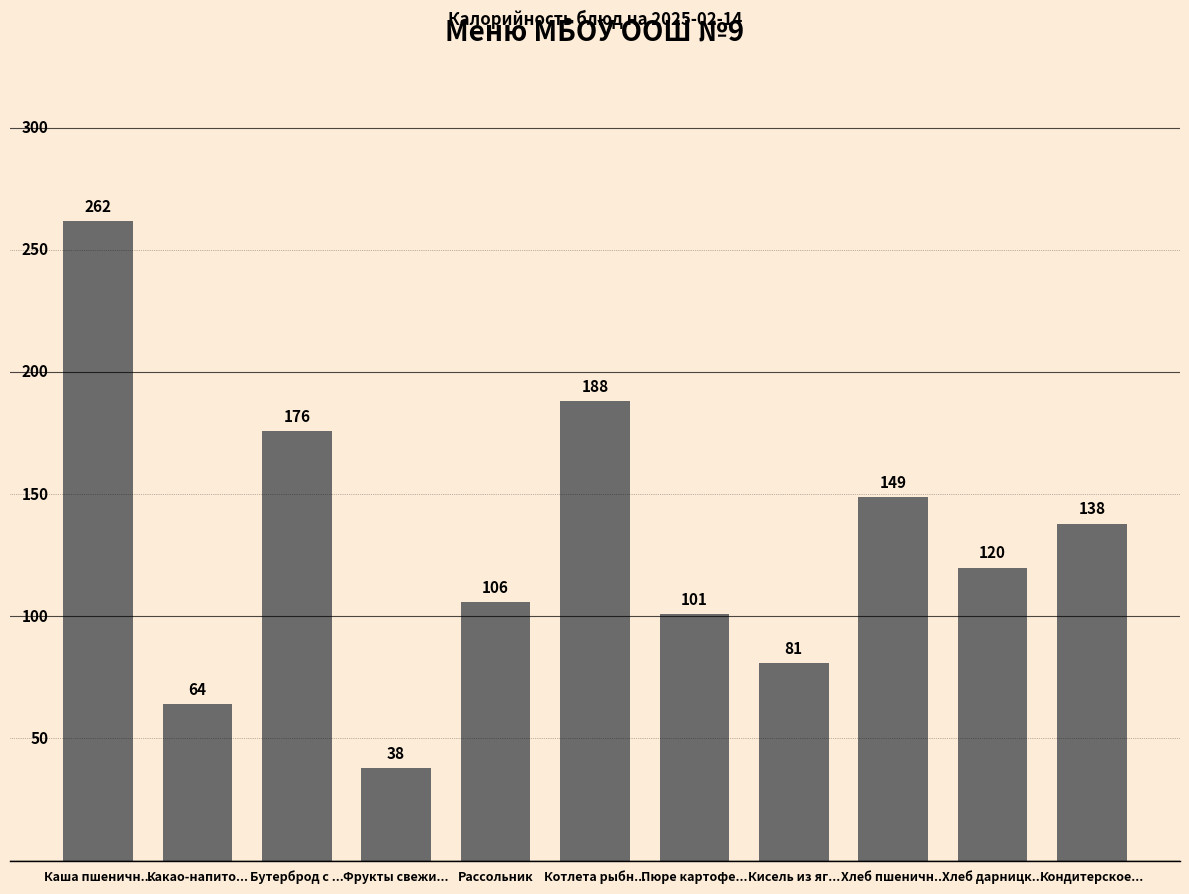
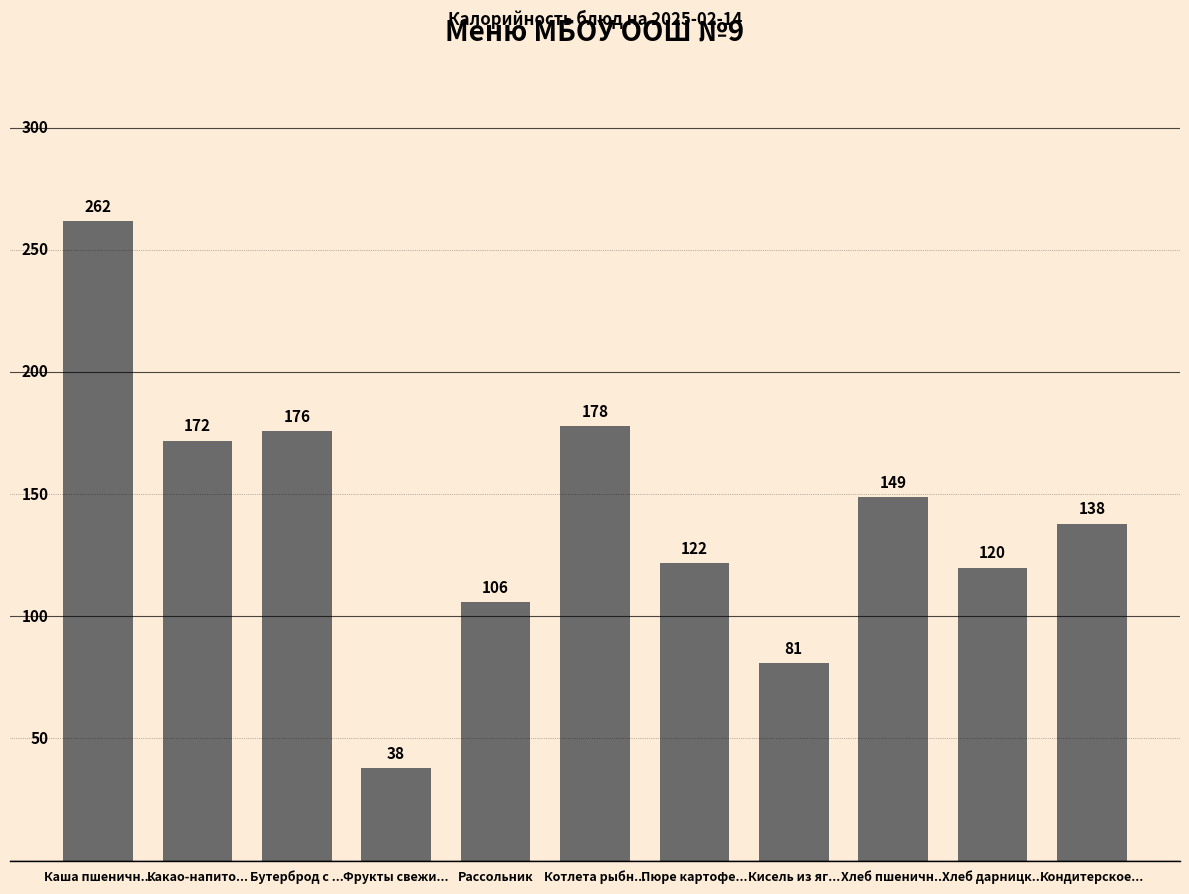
Какао-напито...: 64 -> 172
Котлета рыбн...: 188 -> 178
Пюре картофе...: 101 -> 122
